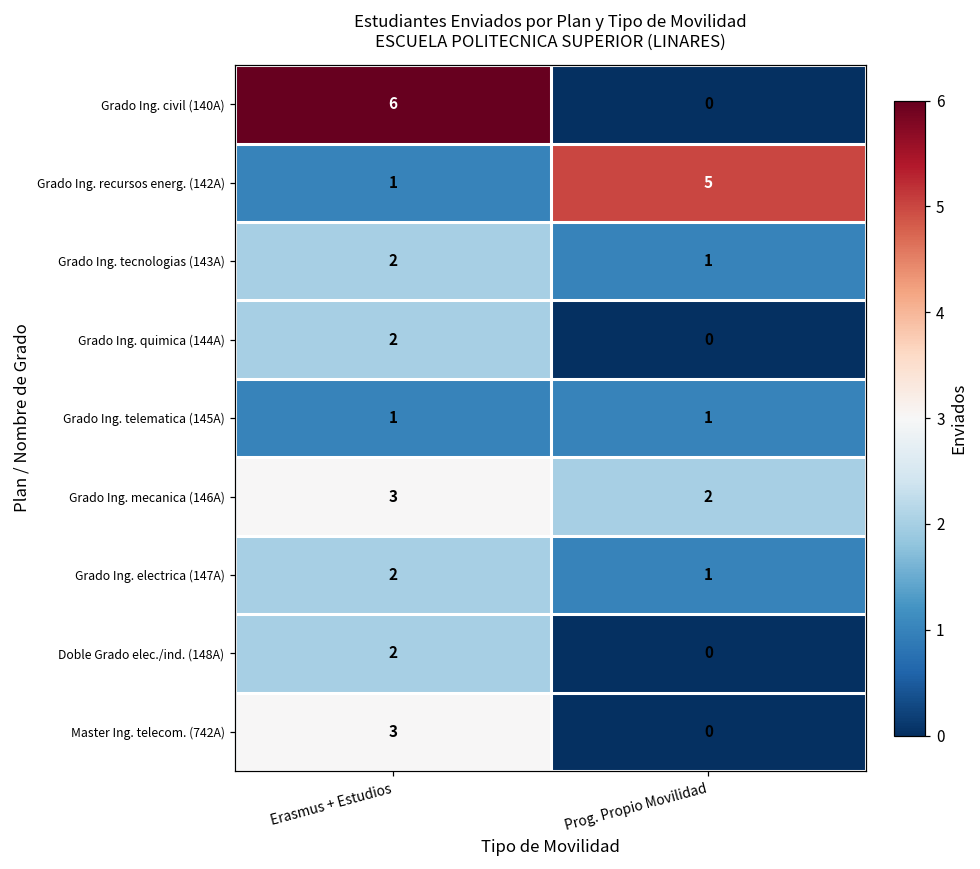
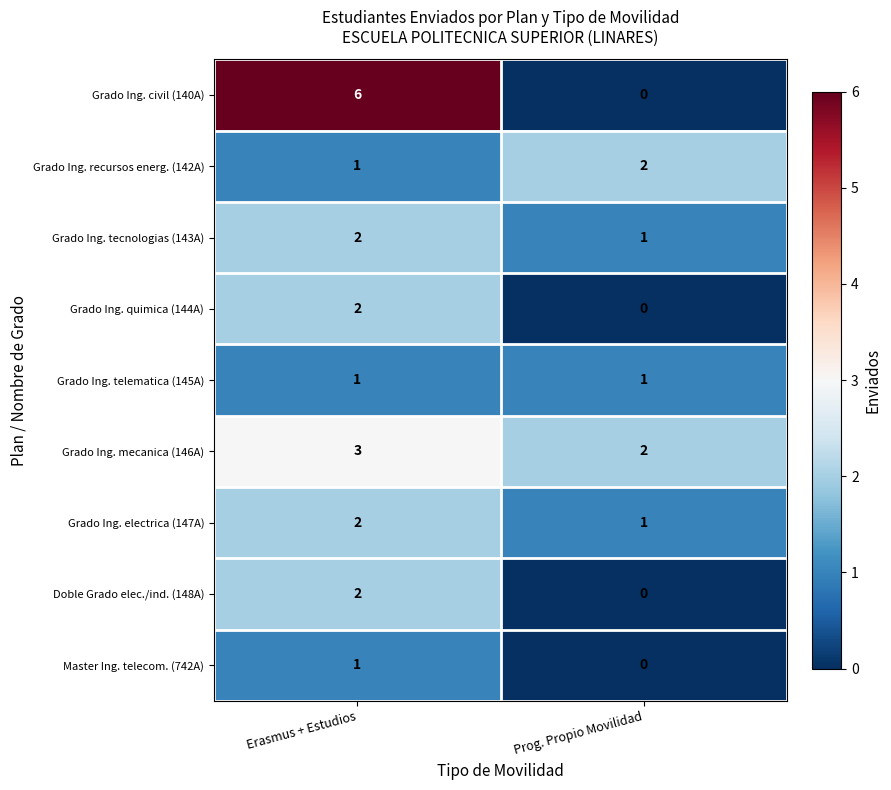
Grado Ing. recursos energ. (142A), Prog. Propio Movilidad: 5 -> 2
Master Ing. telecom. (742A), Erasmus + Estudios: 3 -> 1
